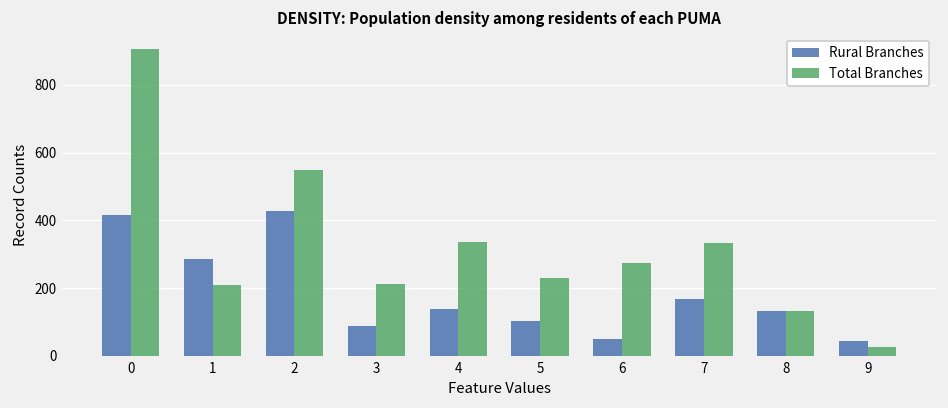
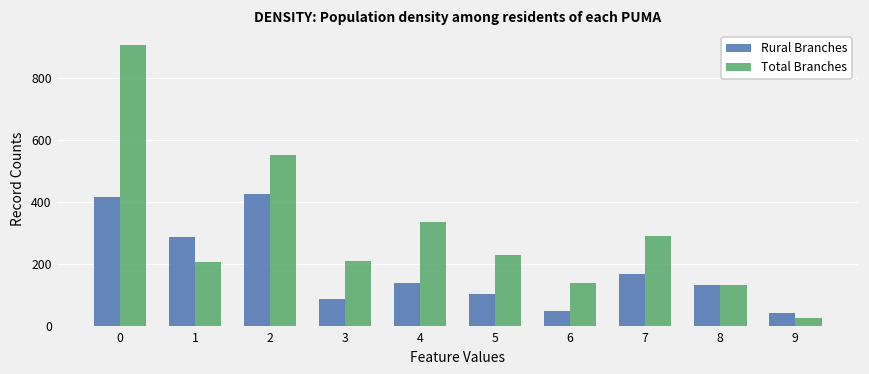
Total Branches, 6: 270 -> 140
Total Branches, 7: 330 -> 290
